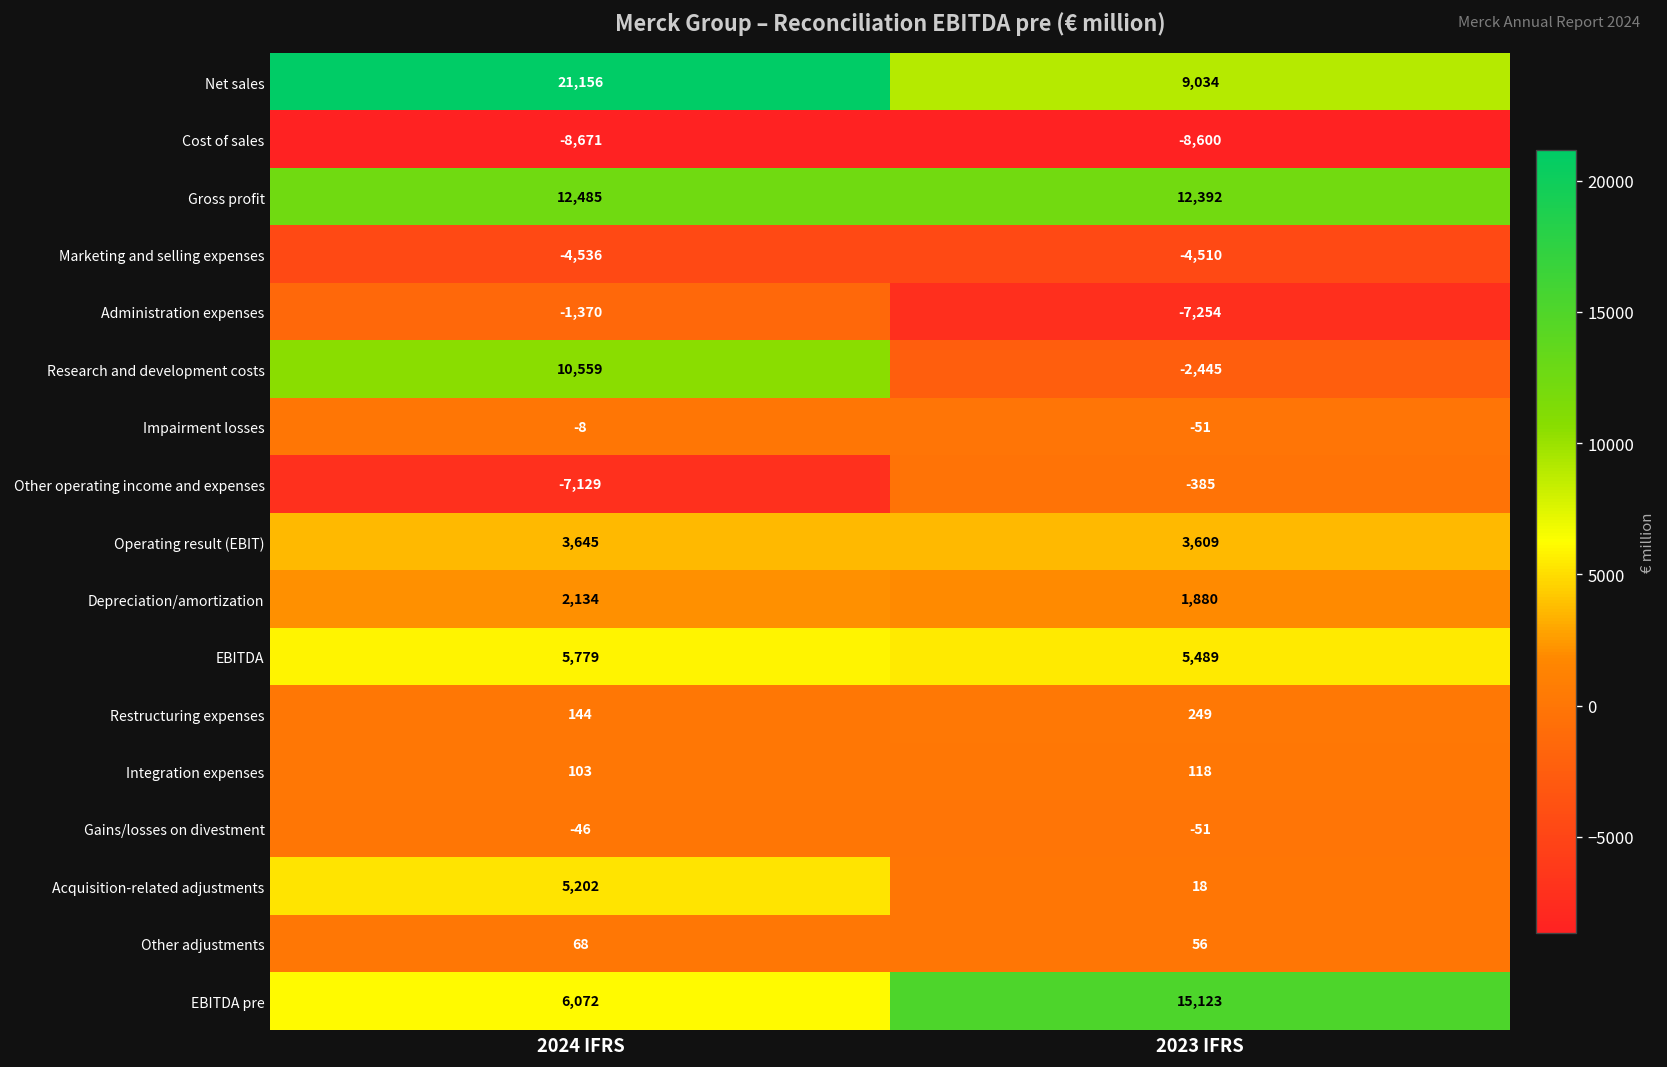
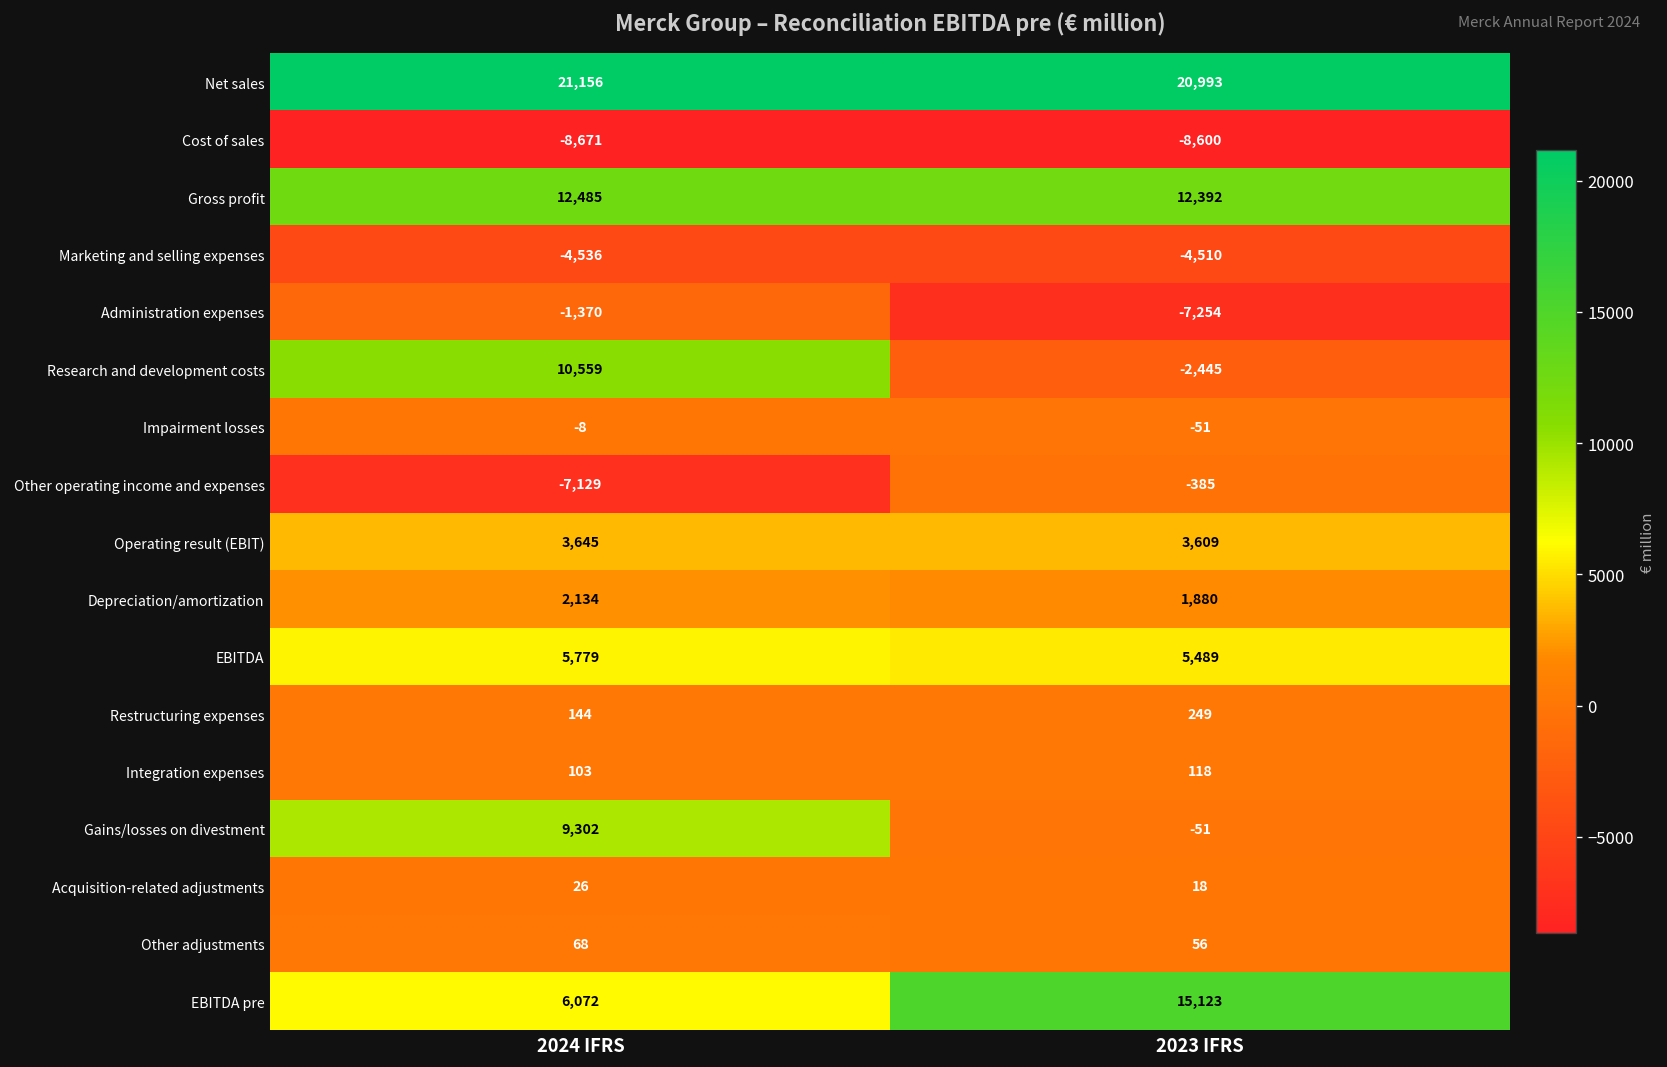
Net sales, 2023 IFRS: 9,034 -> 20,993
Gains/losses on divestment, 2024 IFRS: -46 -> 9,302
Acquisition-related adjustments, 2024 IFRS: 5,202 -> 26
